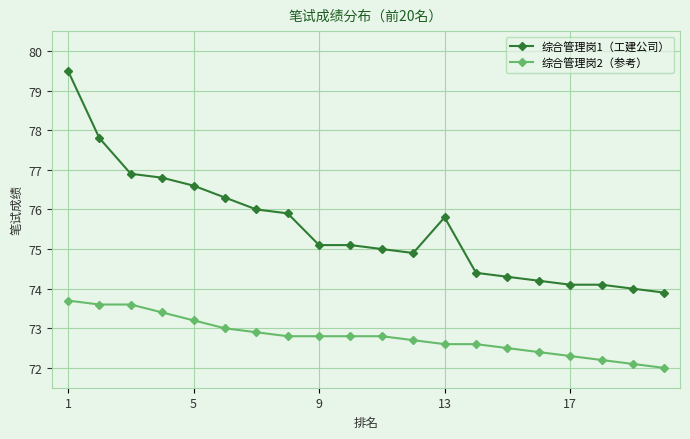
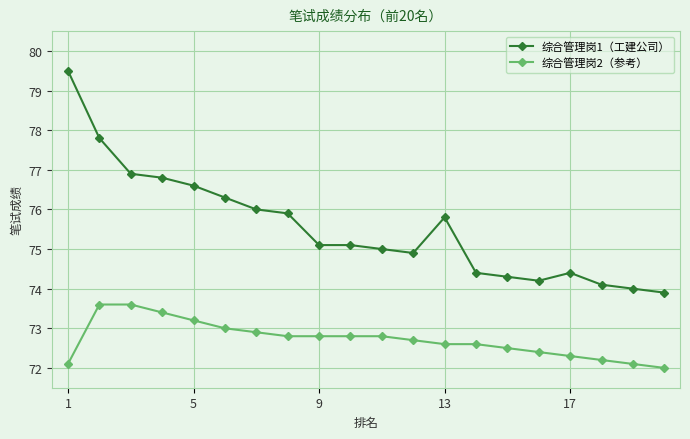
综合管理岗2（参考）, 1: 73.7 -> 72.1
综合管理岗1（工建公司）, 17: 74.1 -> 74.4
